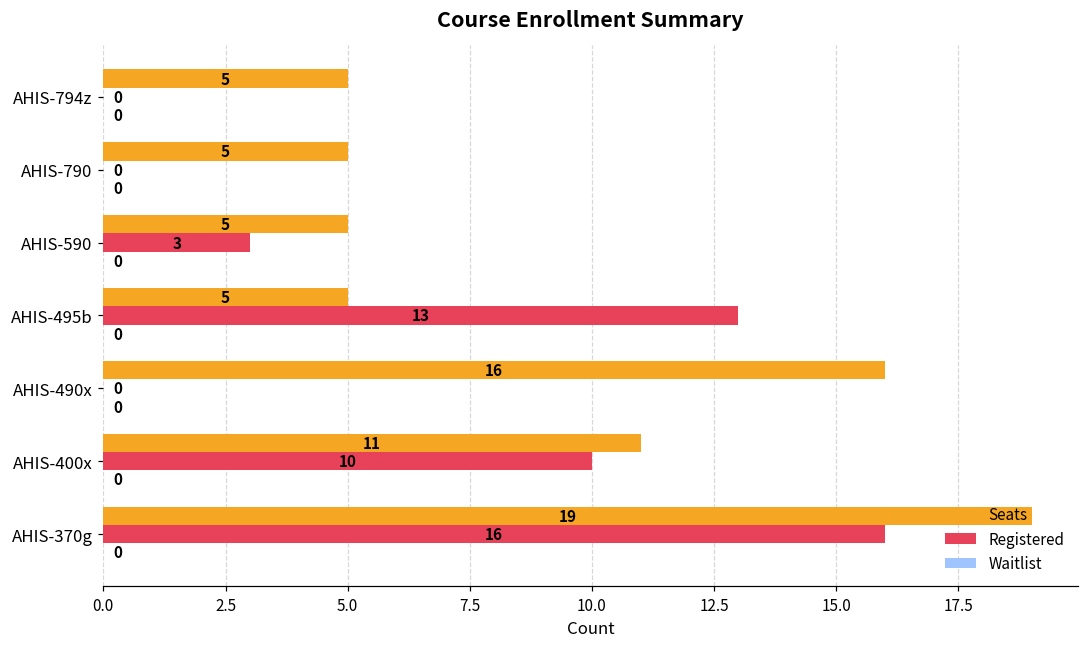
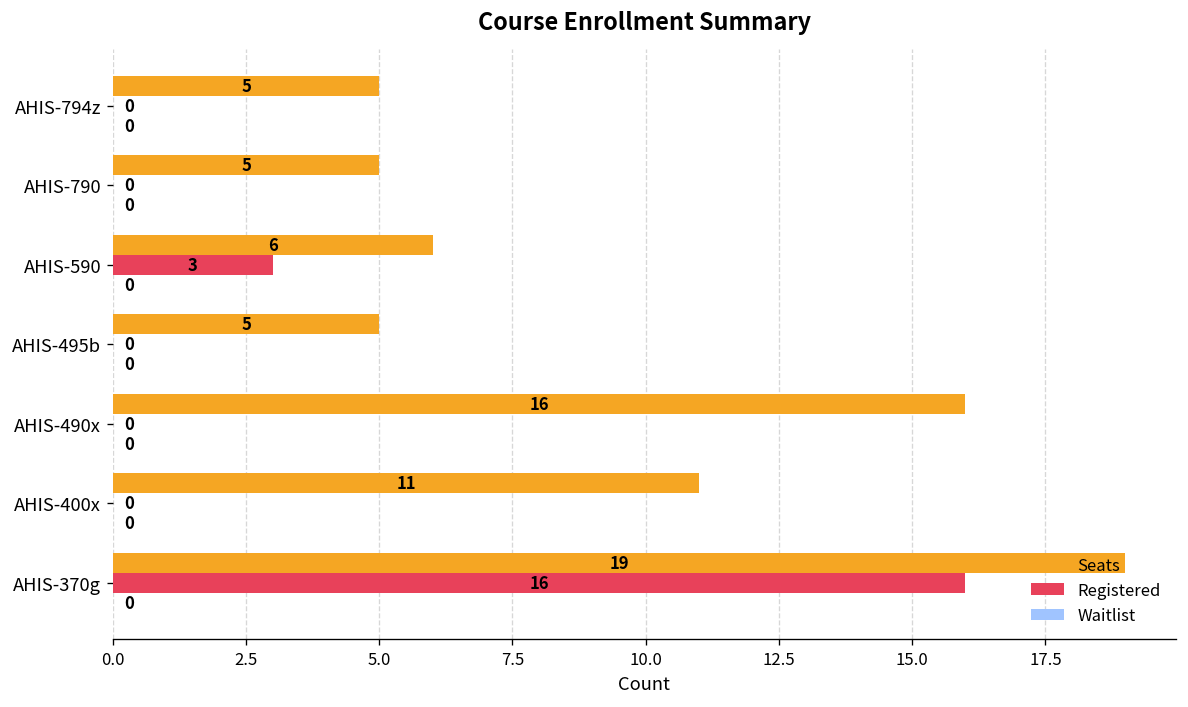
Seats, AHIS-590: 5 -> 6
Registered, AHIS-495b: 13 -> 0
Registered, AHIS-400x: 10 -> 0
